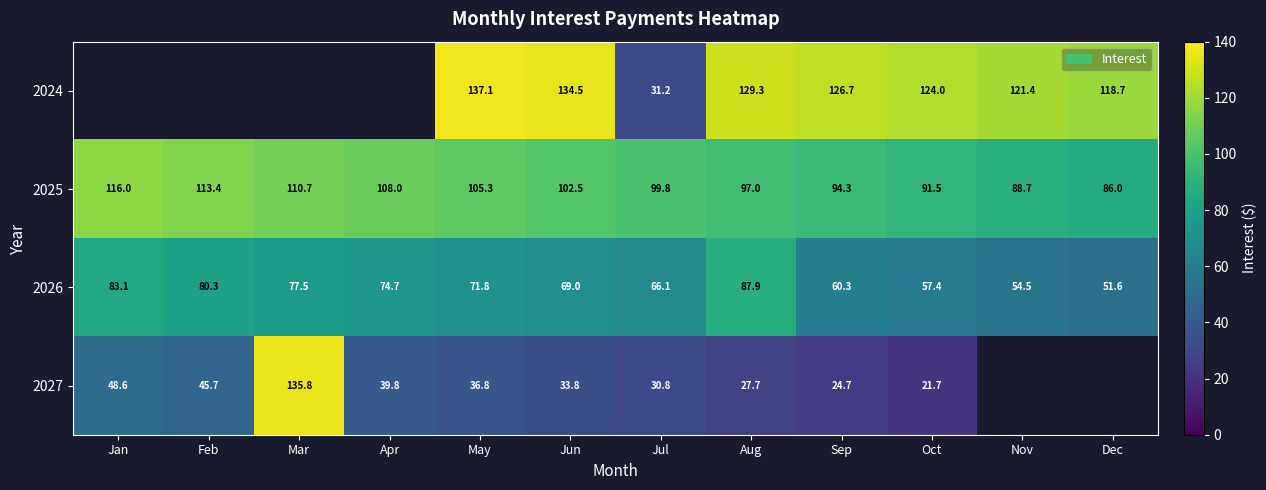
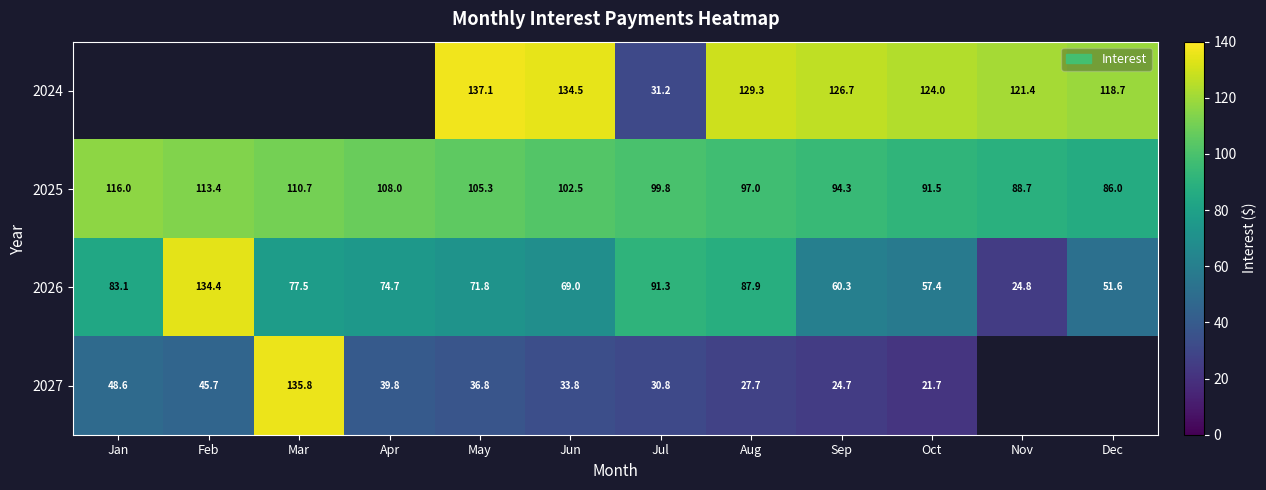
2026, Feb: 80.3 -> 134.4
2026, Jul: 66.1 -> 91.3
2026, Nov: 54.5 -> 24.8
